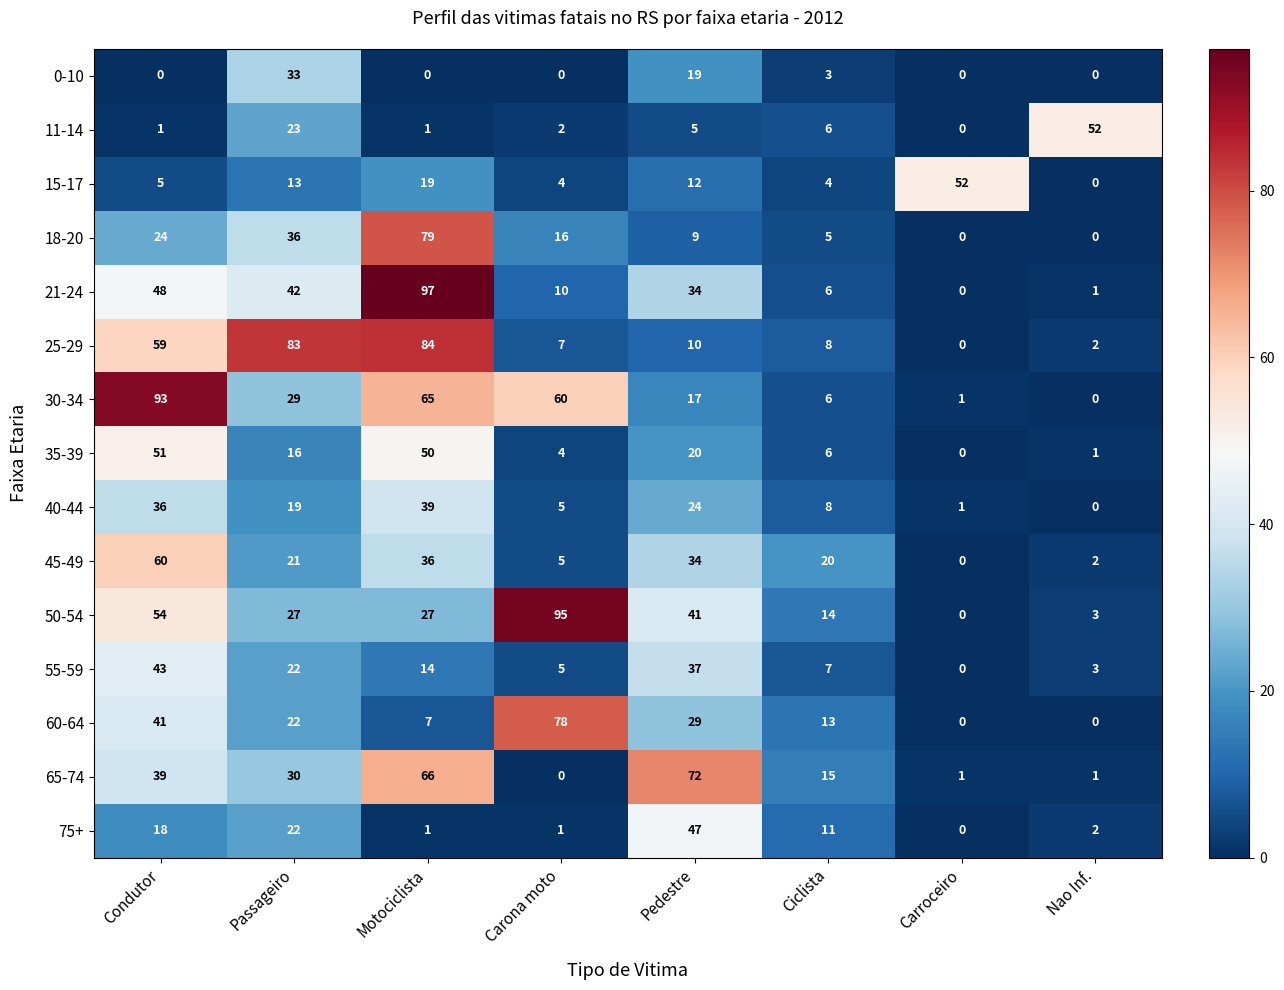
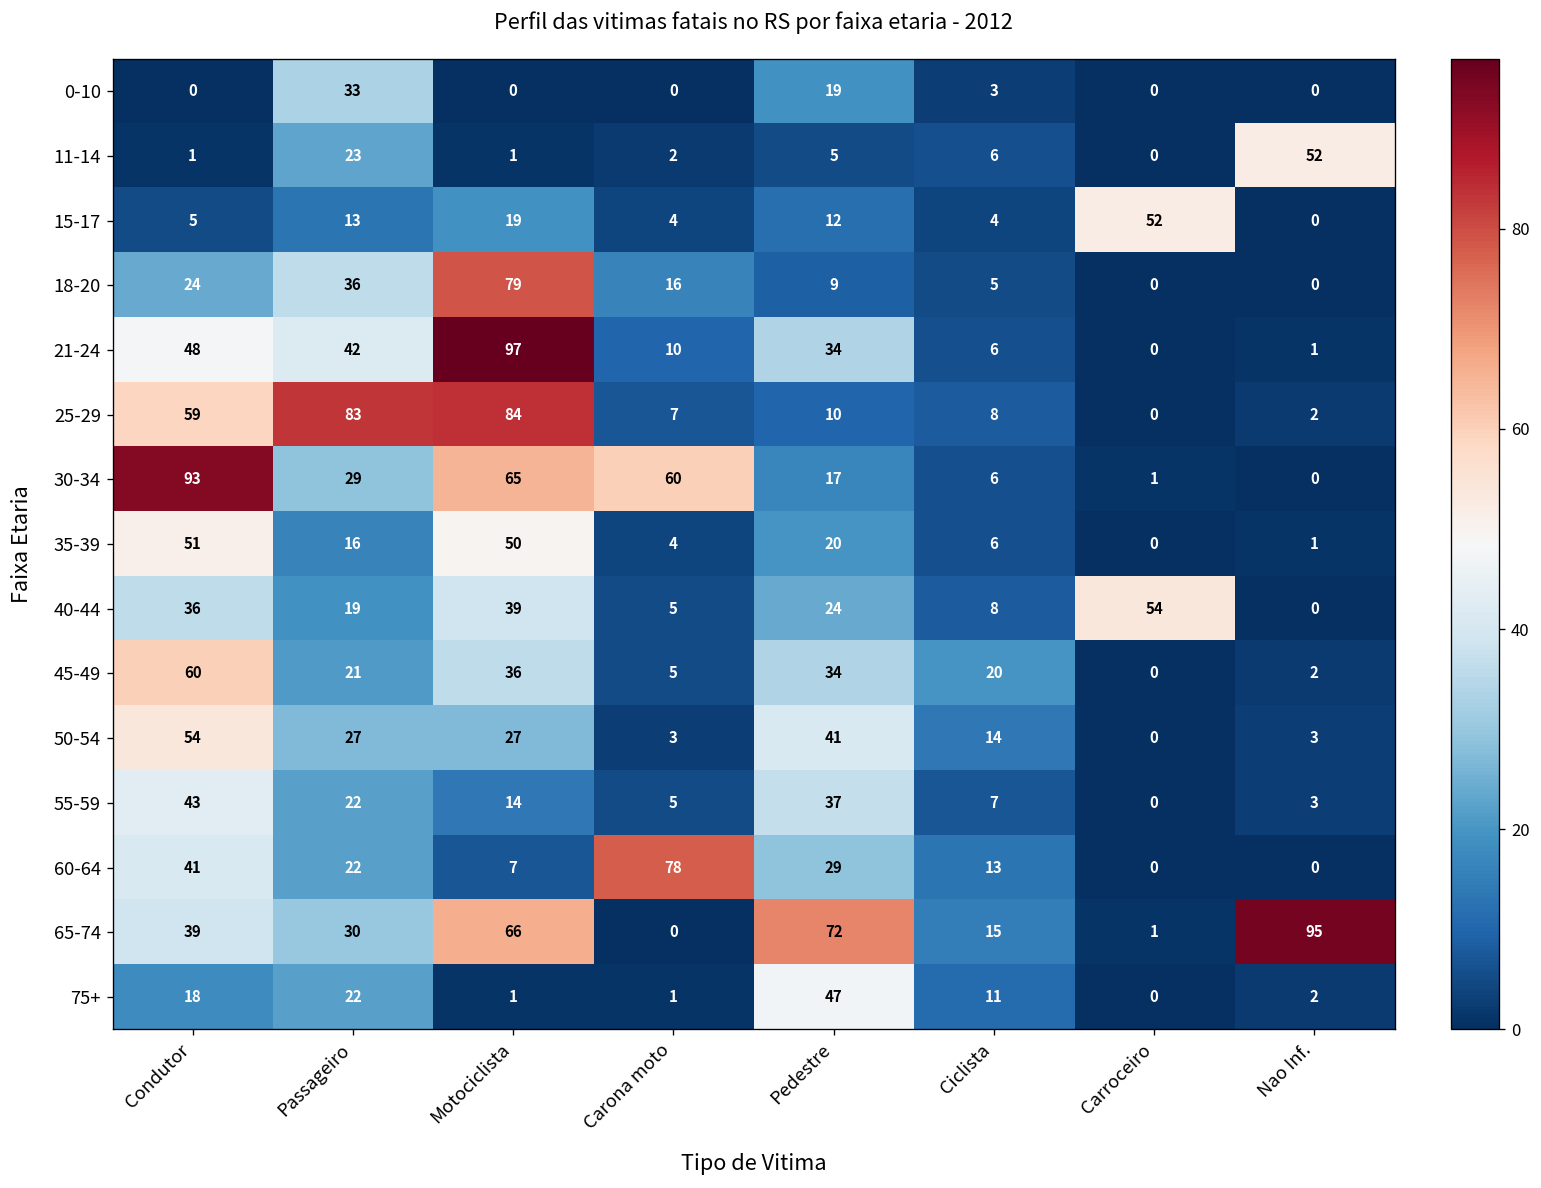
40-44, Carroceiro: 1 -> 54
50-54, Carona moto: 95 -> 3
65-74, Nao Inf.: 1 -> 95
